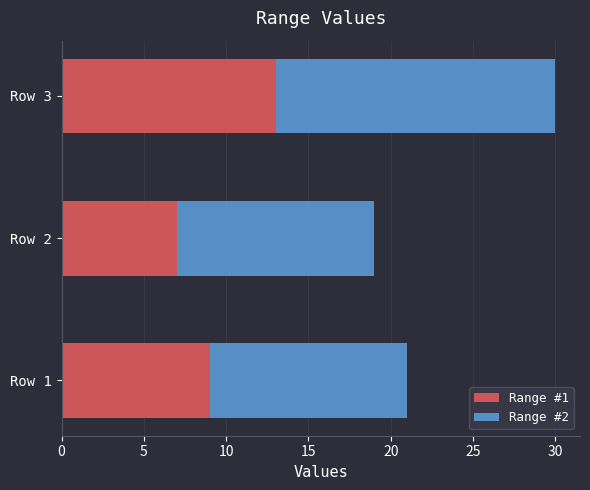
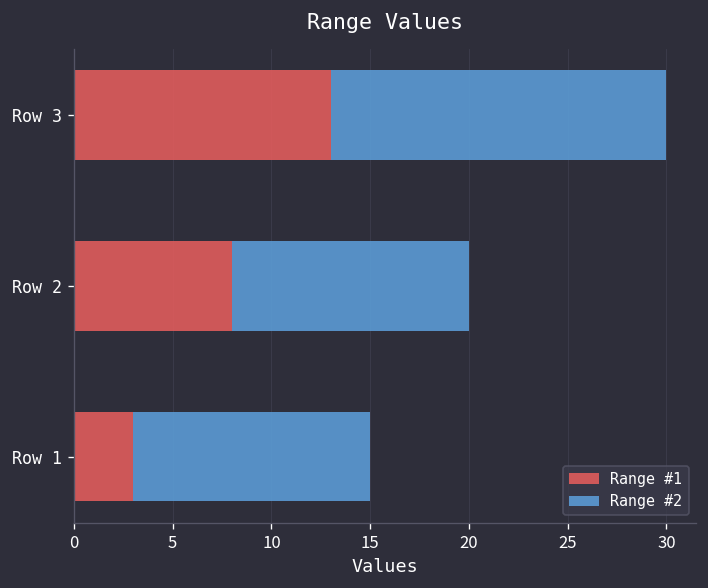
Range #1, Row 2: 7 -> 8
Range #1, Row 1: 9 -> 3
